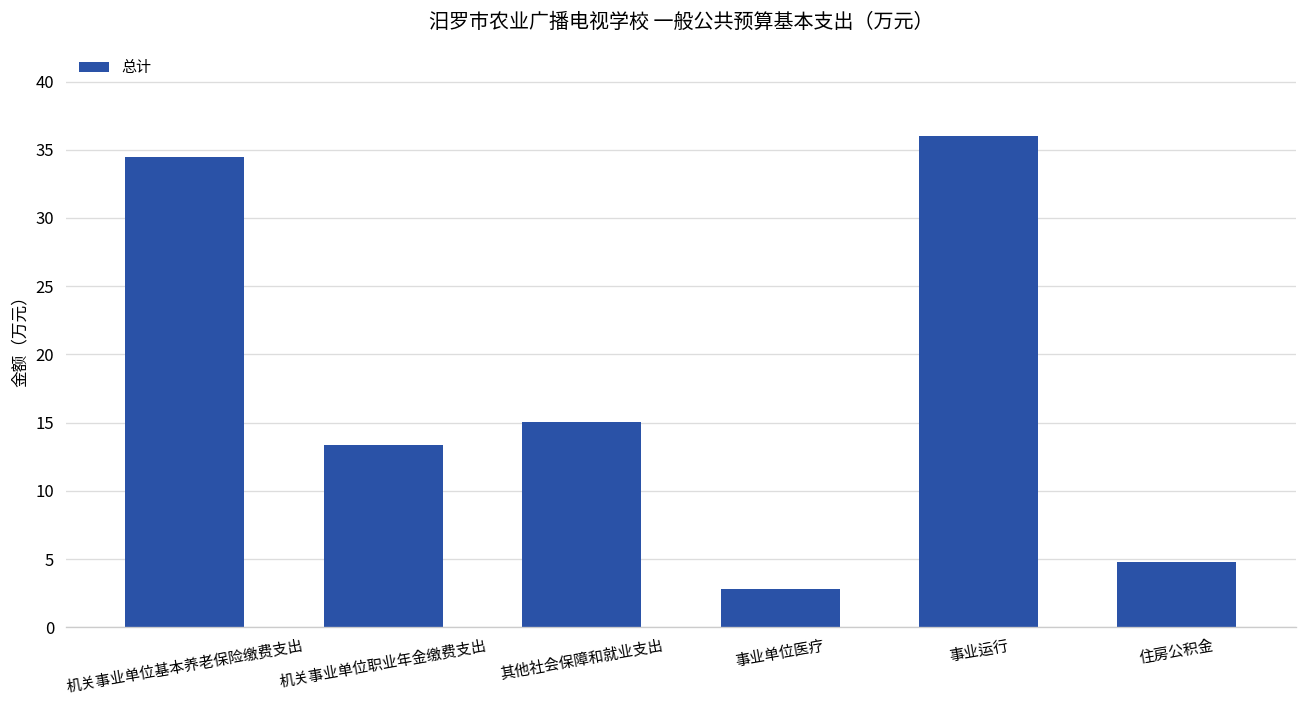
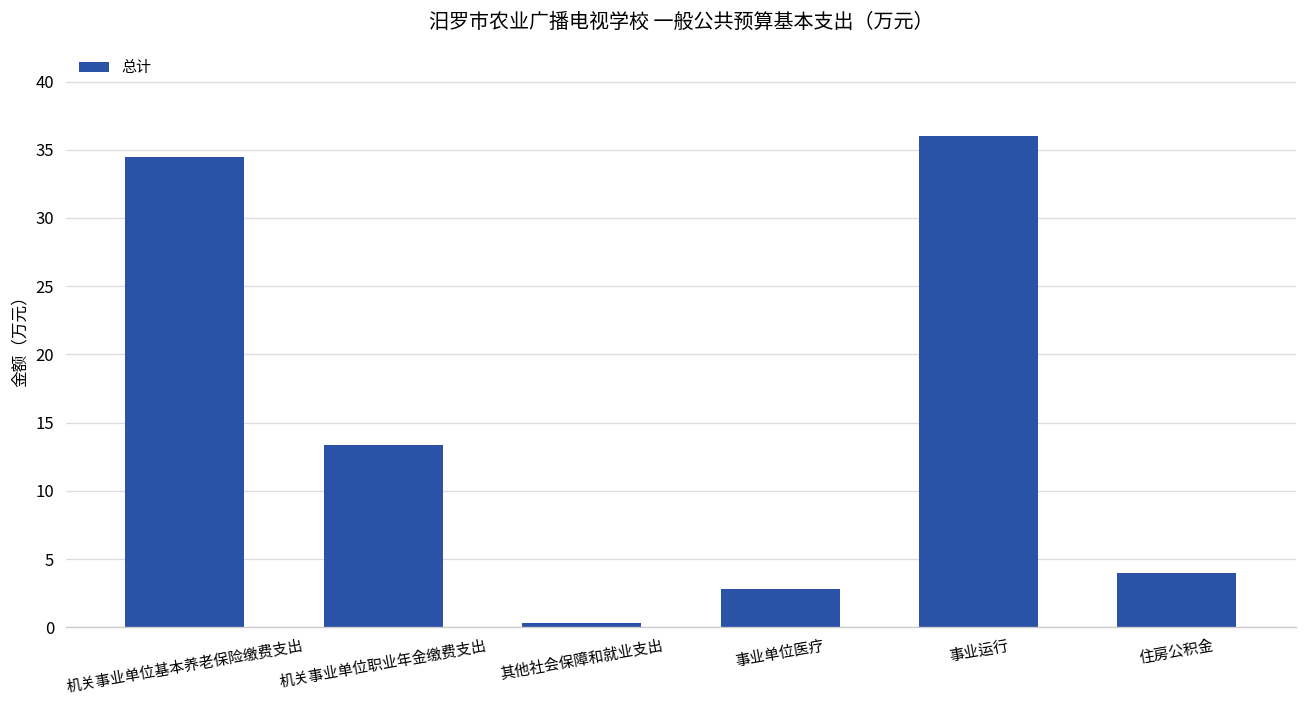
其他社会保障和就业支出: 15.1 -> 0.3
住房公积金: 4.8 -> 4.0
